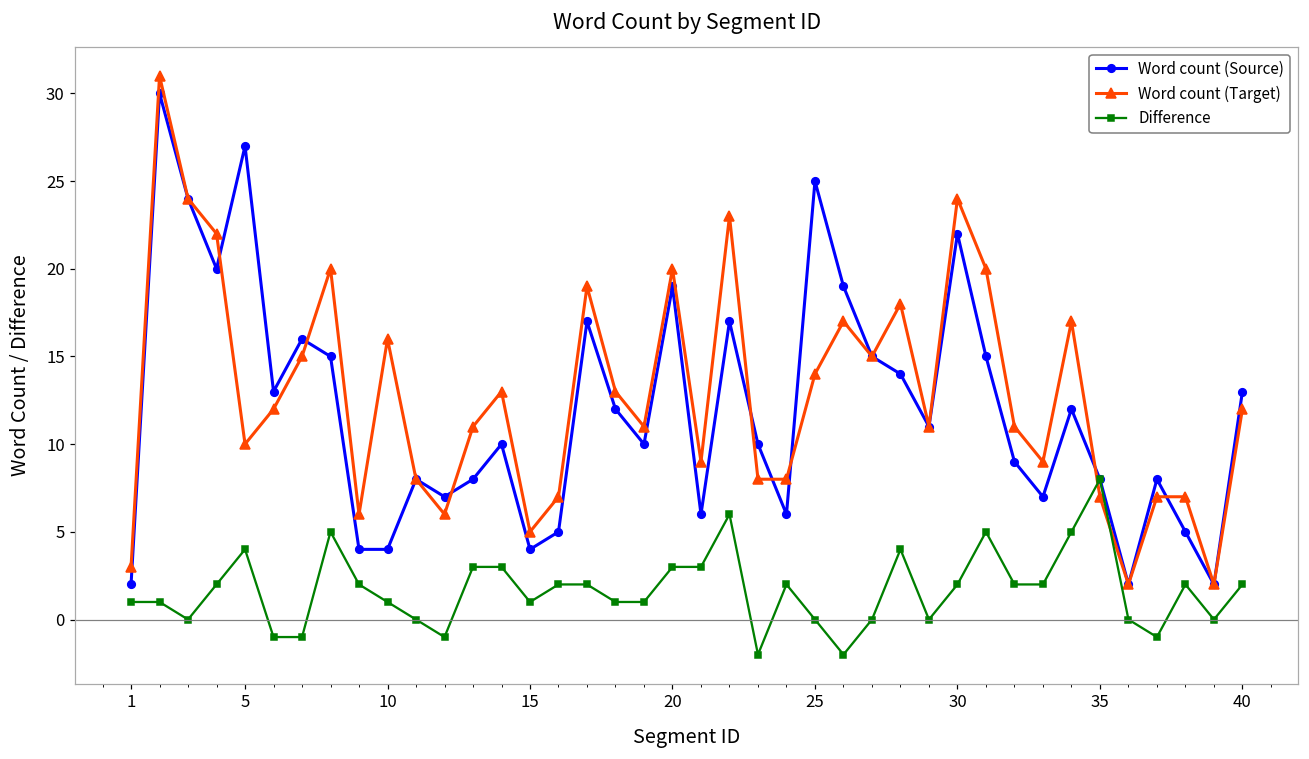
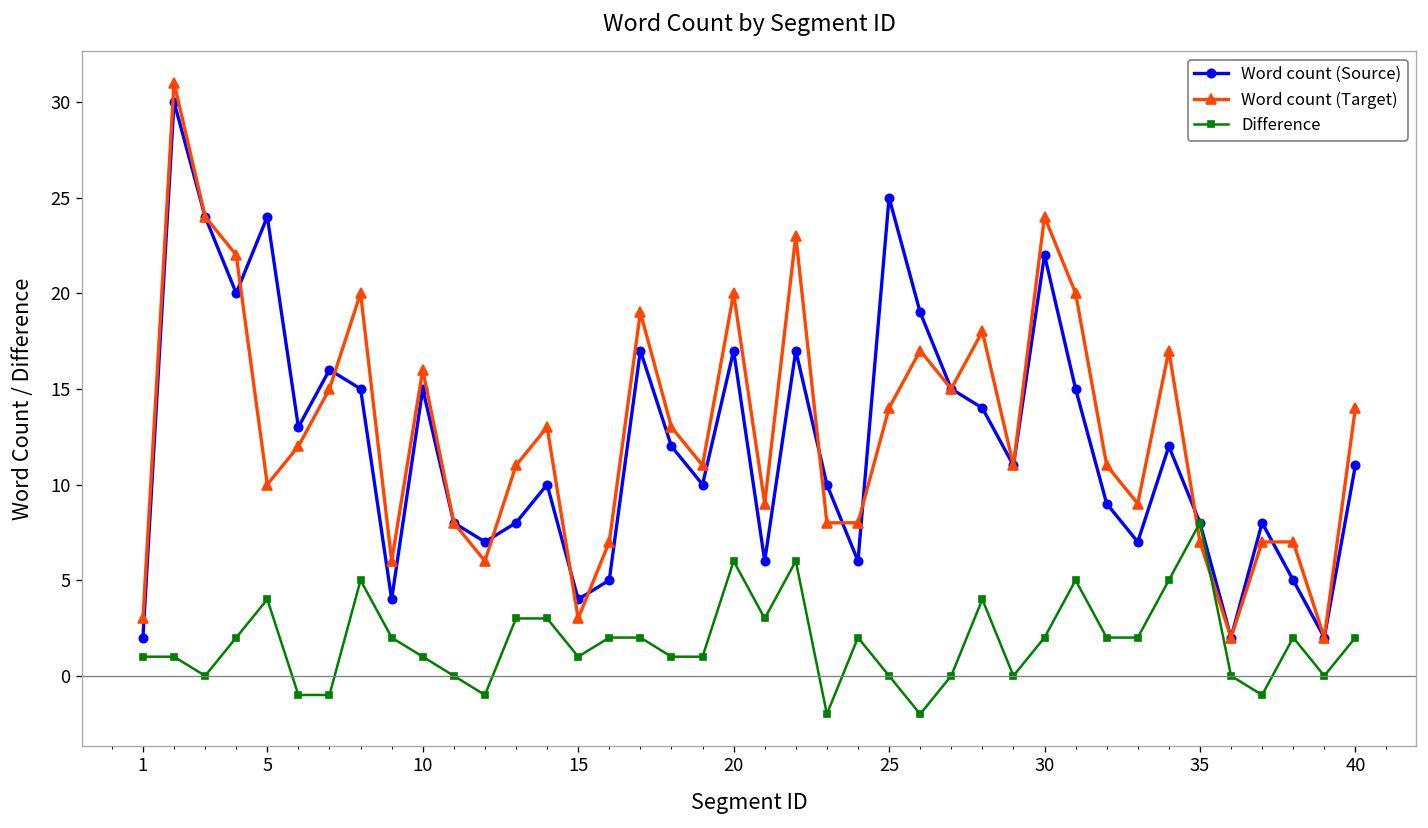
Word count (Source), 5: 27 -> 24
Word count (Source), 10: 4 -> 15
Word count (Target), 15: 5 -> 3
Word count (Source), 20: 19 -> 17
Difference, 20: 3 -> 6
Word count (Source), 40: 13 -> 11
Word count (Target), 40: 12 -> 14
